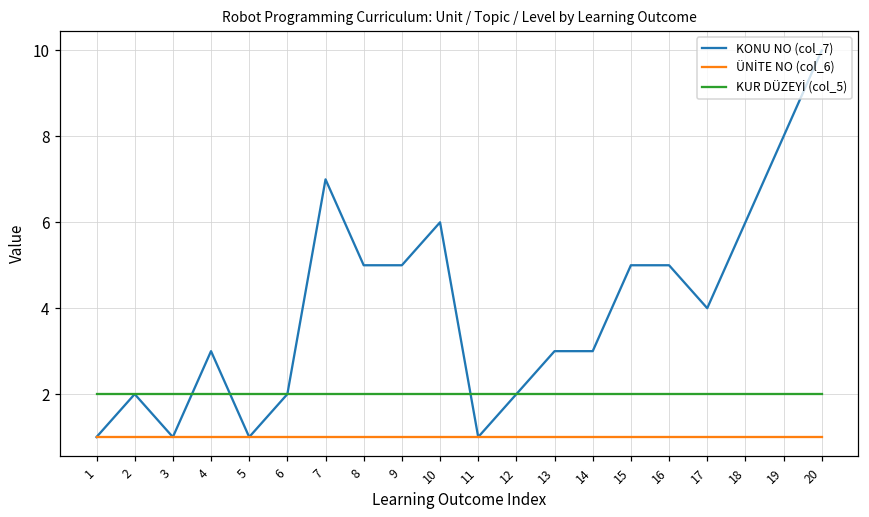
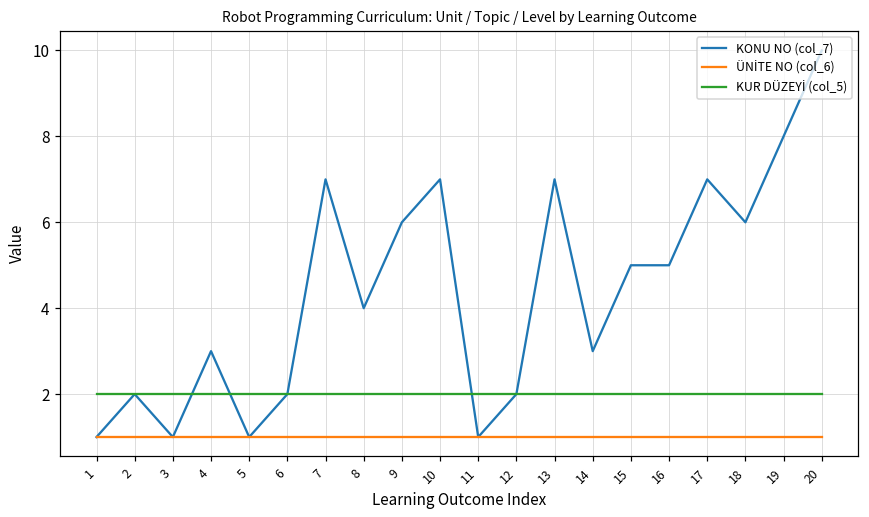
KONU NO (col_7), 8: 5 -> 4
KONU NO (col_7), 9: 5 -> 6
KONU NO (col_7), 10: 6 -> 7
KONU NO (col_7), 13: 3 -> 7
KONU NO (col_7), 17: 4 -> 7
